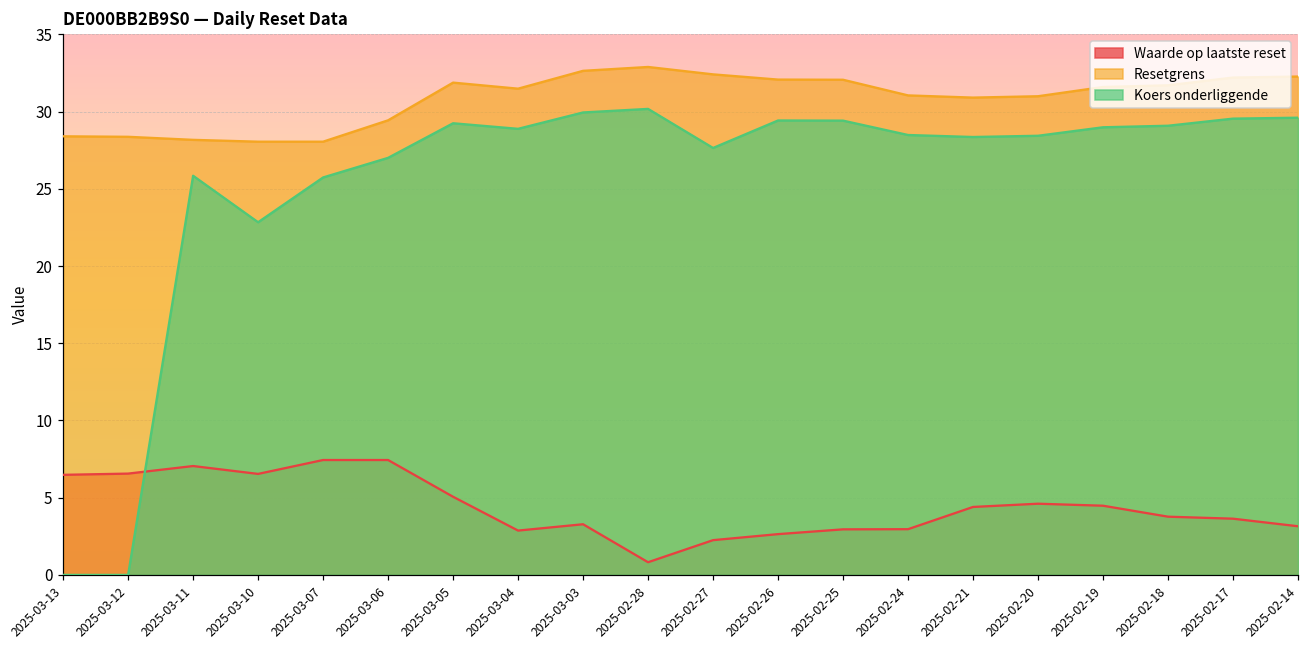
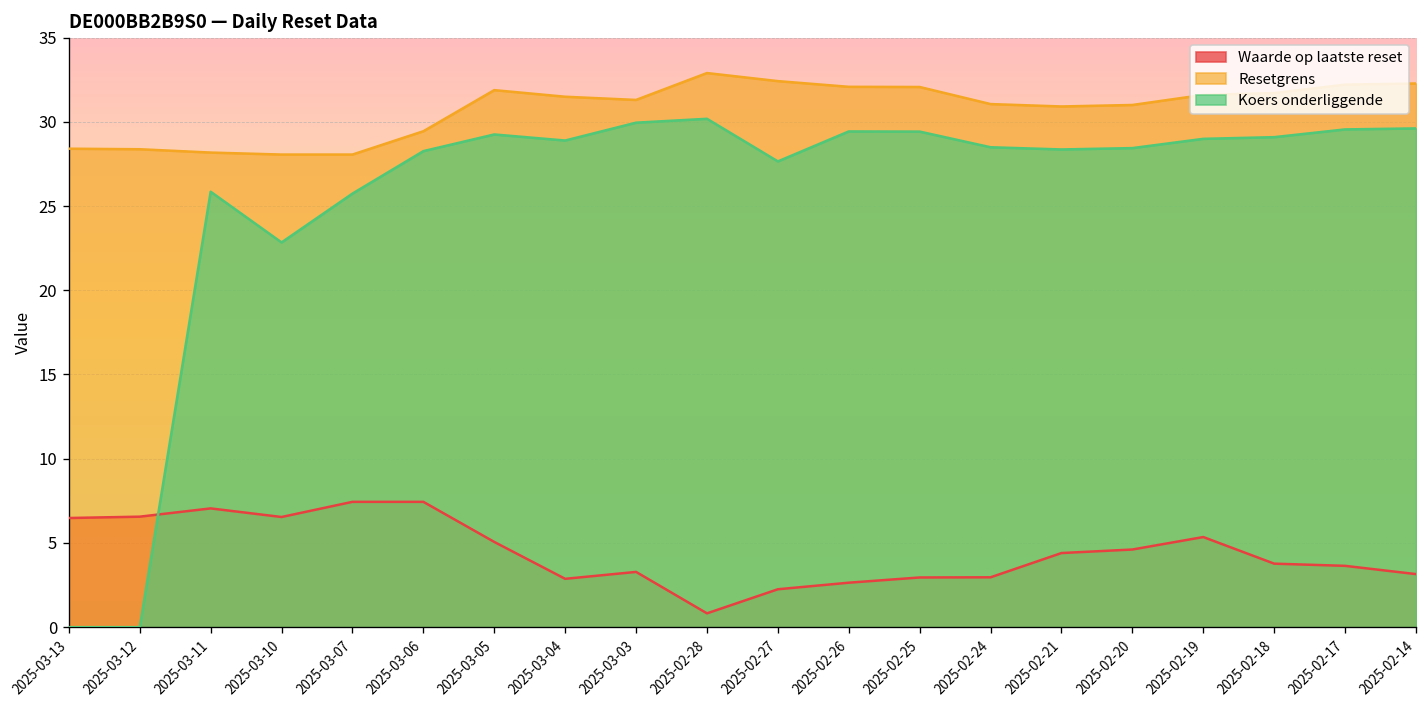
Koers onderliggende, 2025-03-06: 27.0 -> 28.3
Resetgrens, 2025-03-03: 32.6 -> 31.3
Waarde op laatste reset, 2025-02-19: 4.5 -> 5.4
